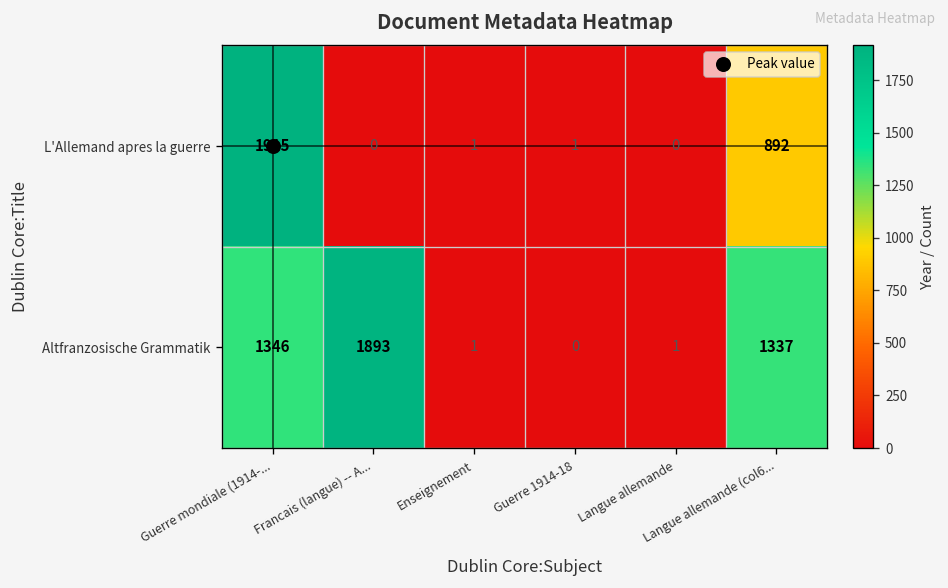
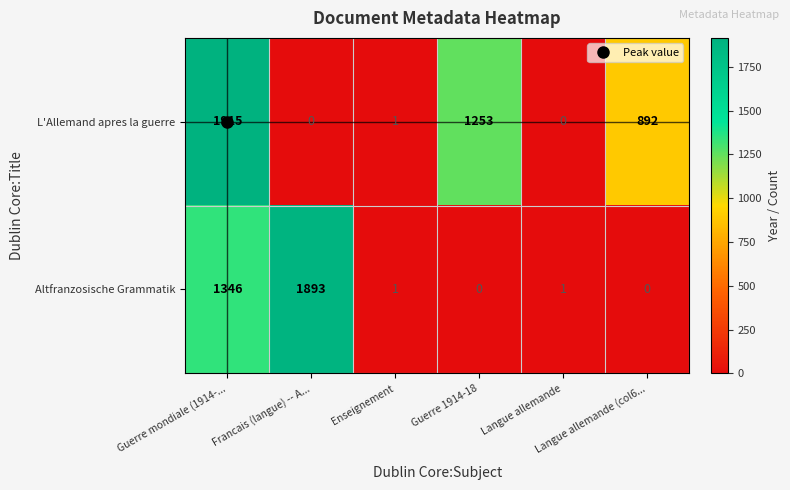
L'Allemand apres la guerre, Guerre 1914-18: 1 -> 1253
Altfranzosische Grammatik, Langue allemande (col6...: 1337 -> 0
